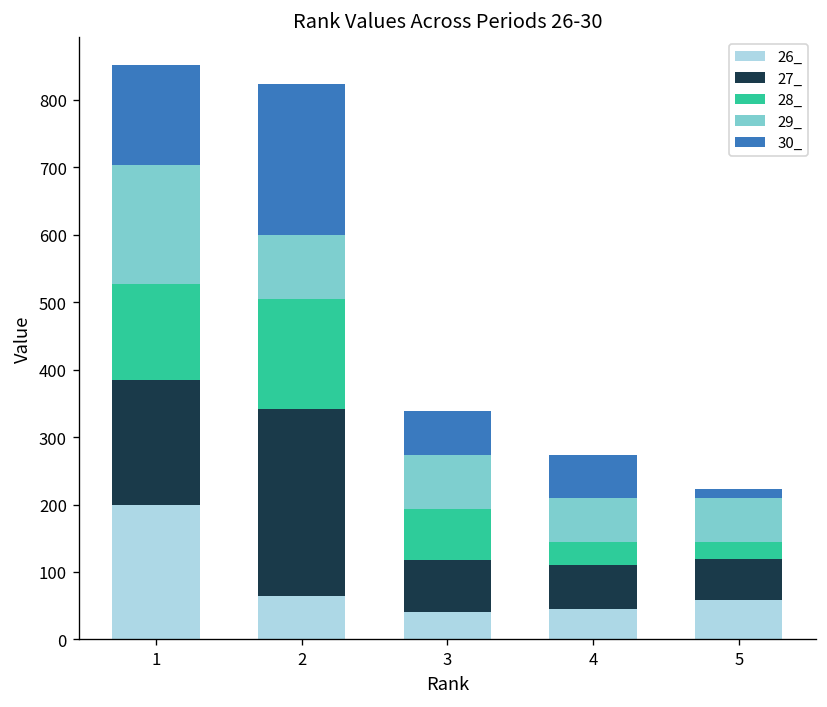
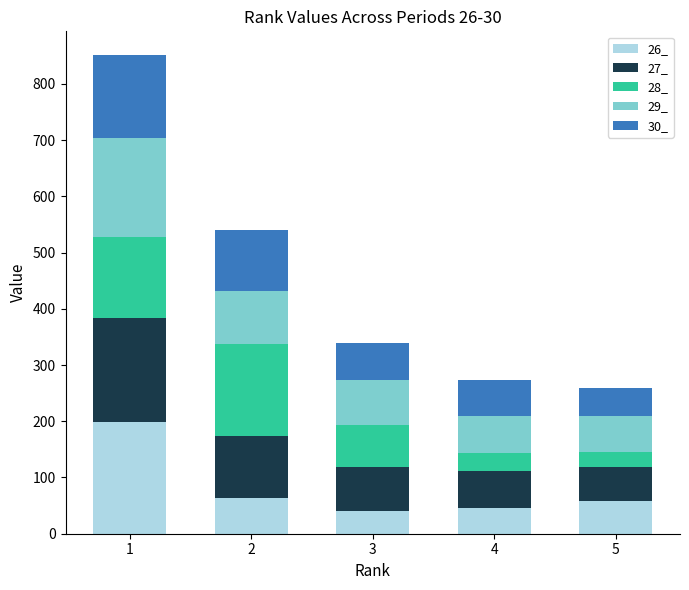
27_, 2: 280 -> 110
30_, 2: 230 -> 110
30_, 5: 10 -> 50
